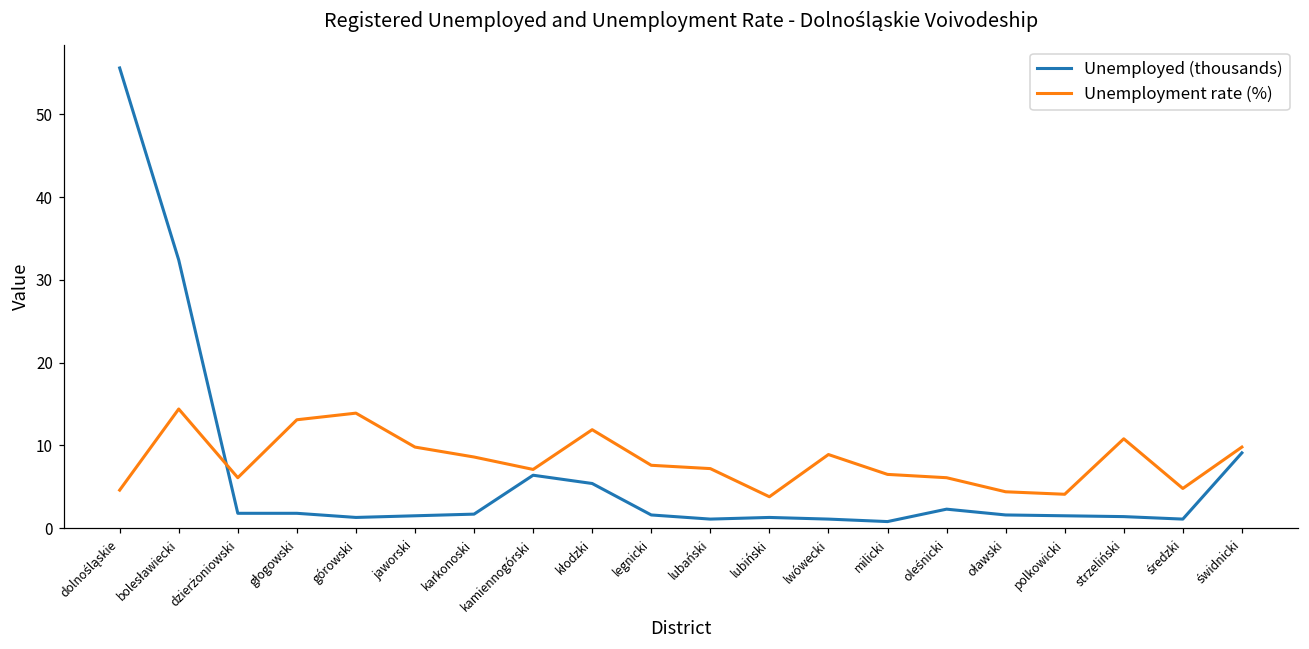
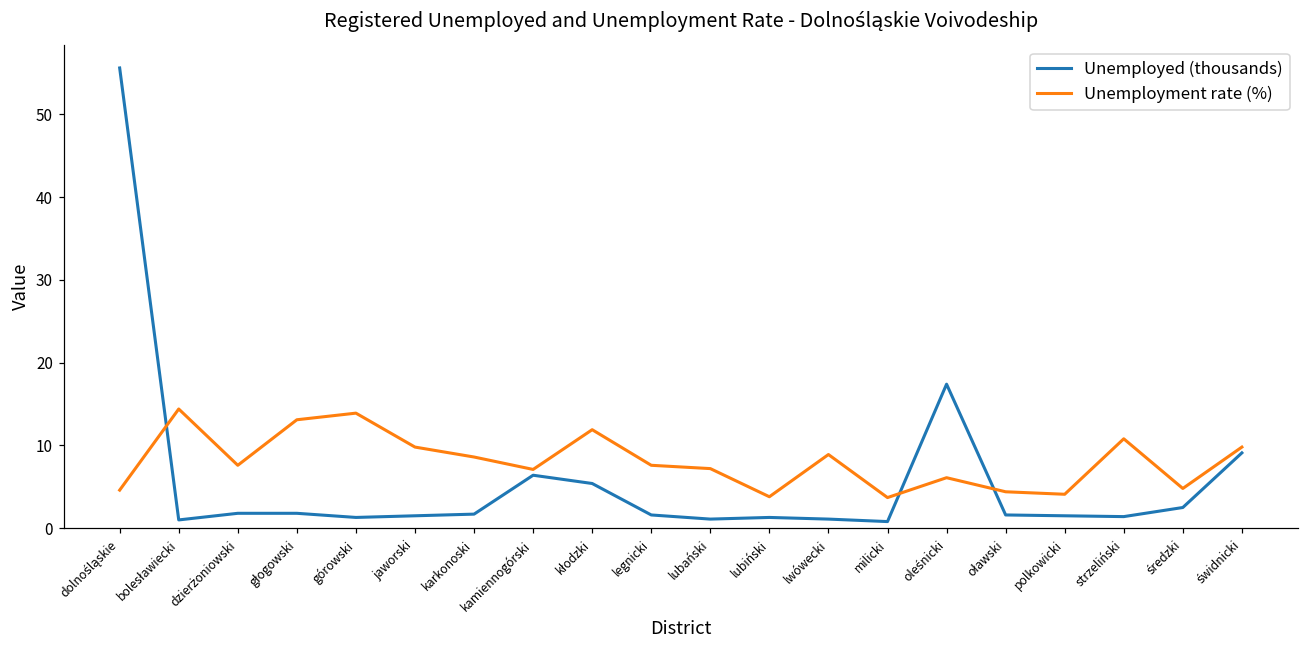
Unemployed (thousands), bolesławiecki: 32 -> 1
Unemployment rate (%), dzierżoniowski: 6 -> 8
Unemployment rate (%), milicki: 7 -> 4
Unemployed (thousands), oleśnicki: 2 -> 17
Unemployed (thousands), średzki: 1 -> 3
